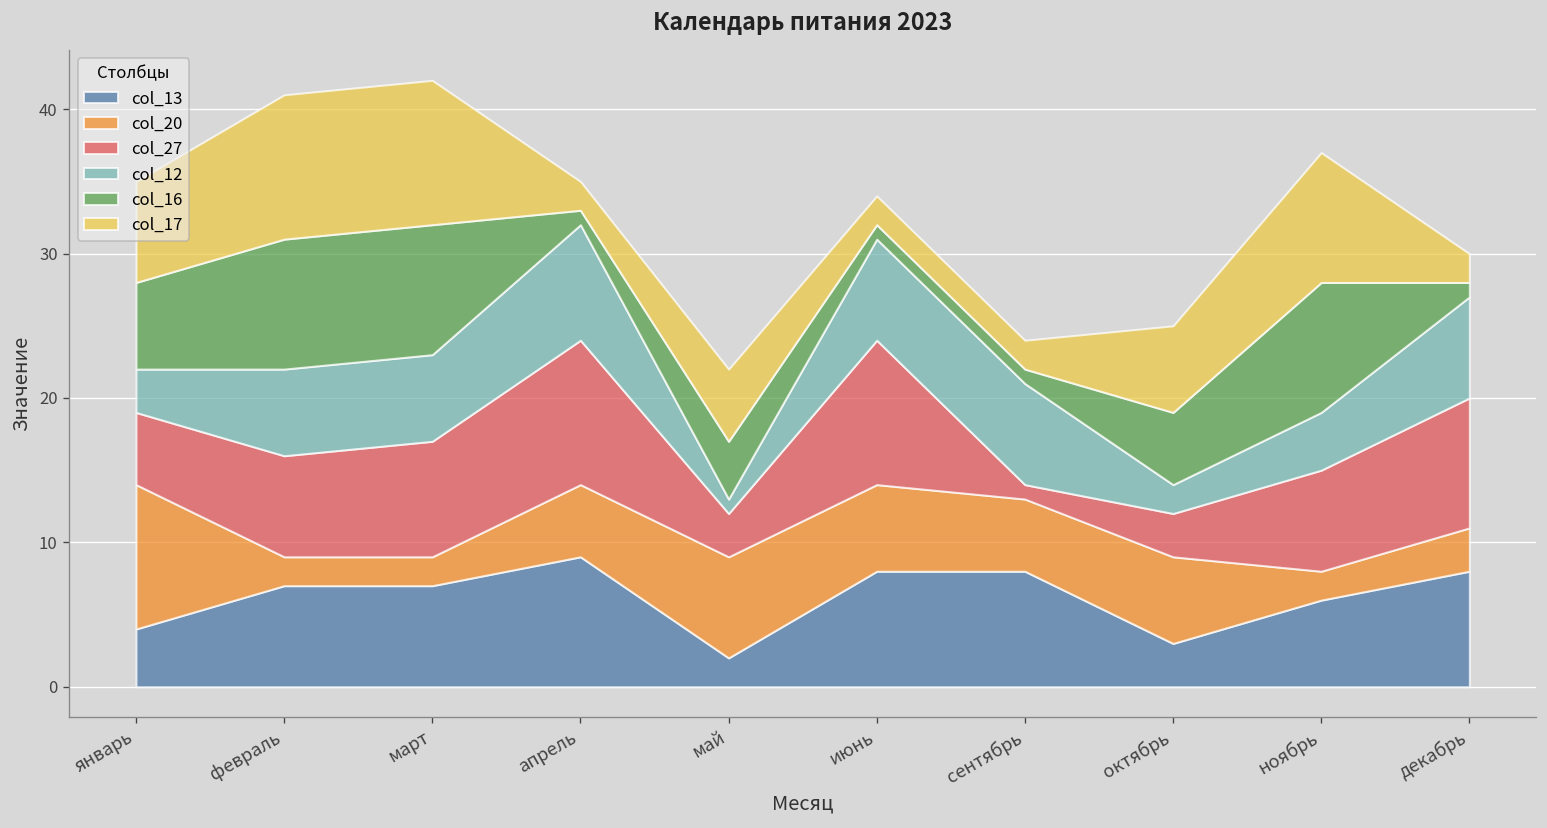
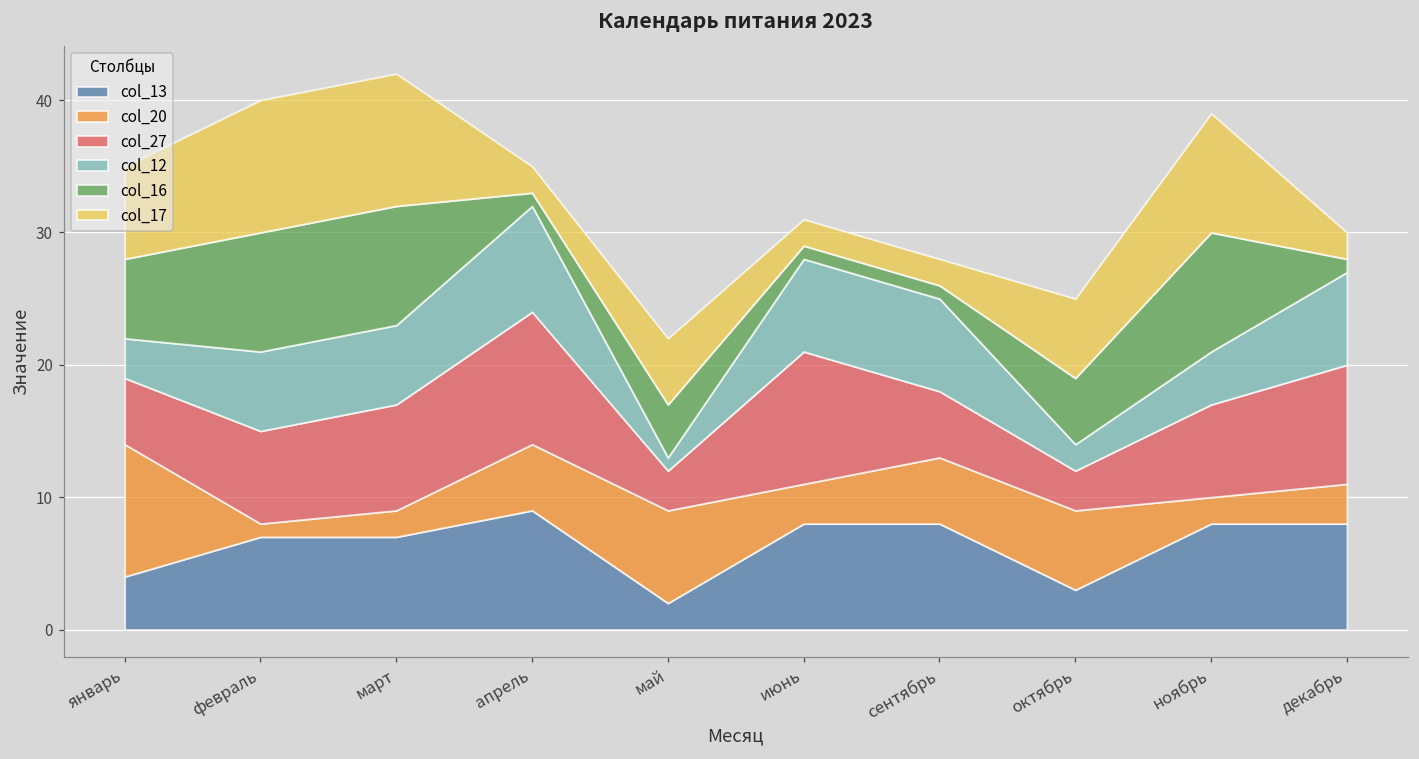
col_20, февраль: 2 -> 1
col_20, июнь: 6 -> 3
col_27, сентябрь: 1 -> 5
col_13, ноябрь: 6 -> 8
